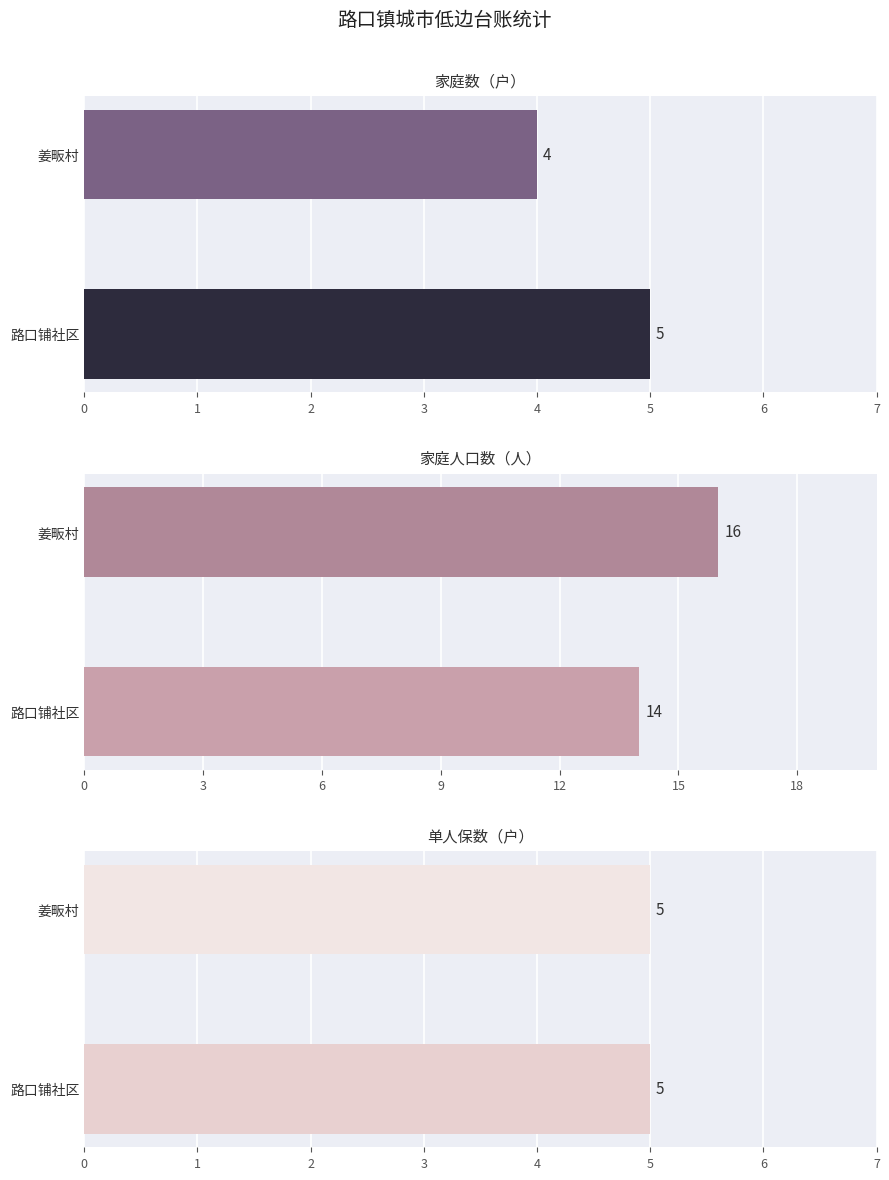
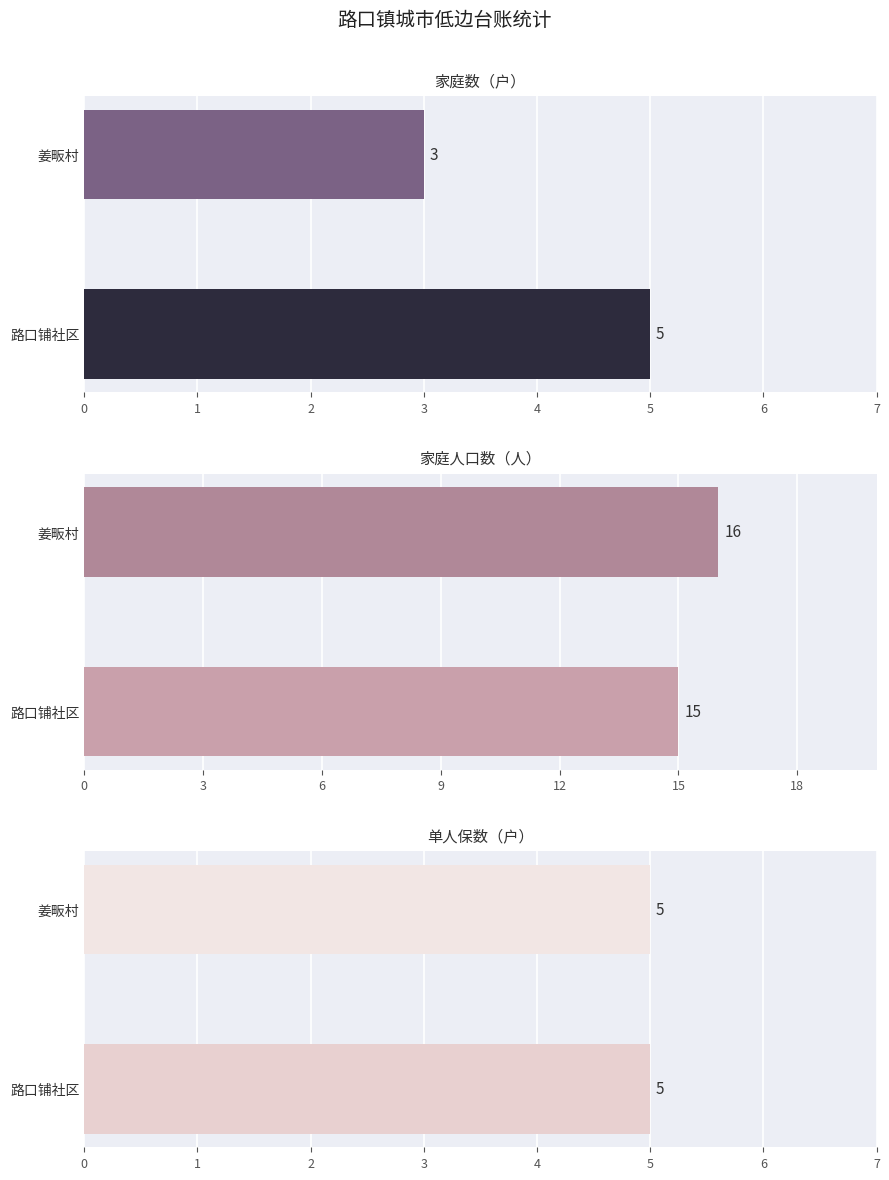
家庭数（户）, 姜畈村: 4 -> 3
家庭人口数（人）, 路口铺社区: 14 -> 15
